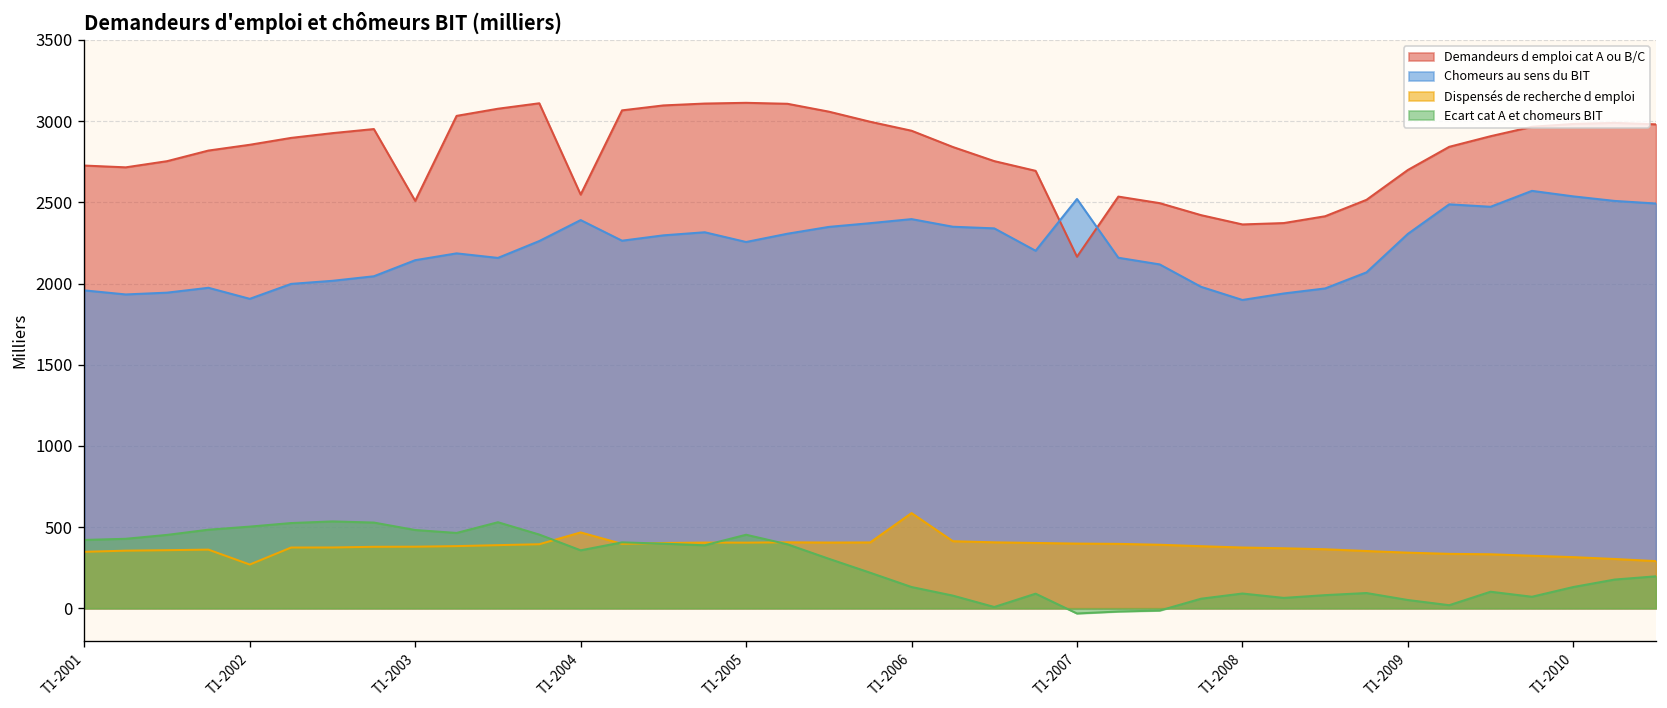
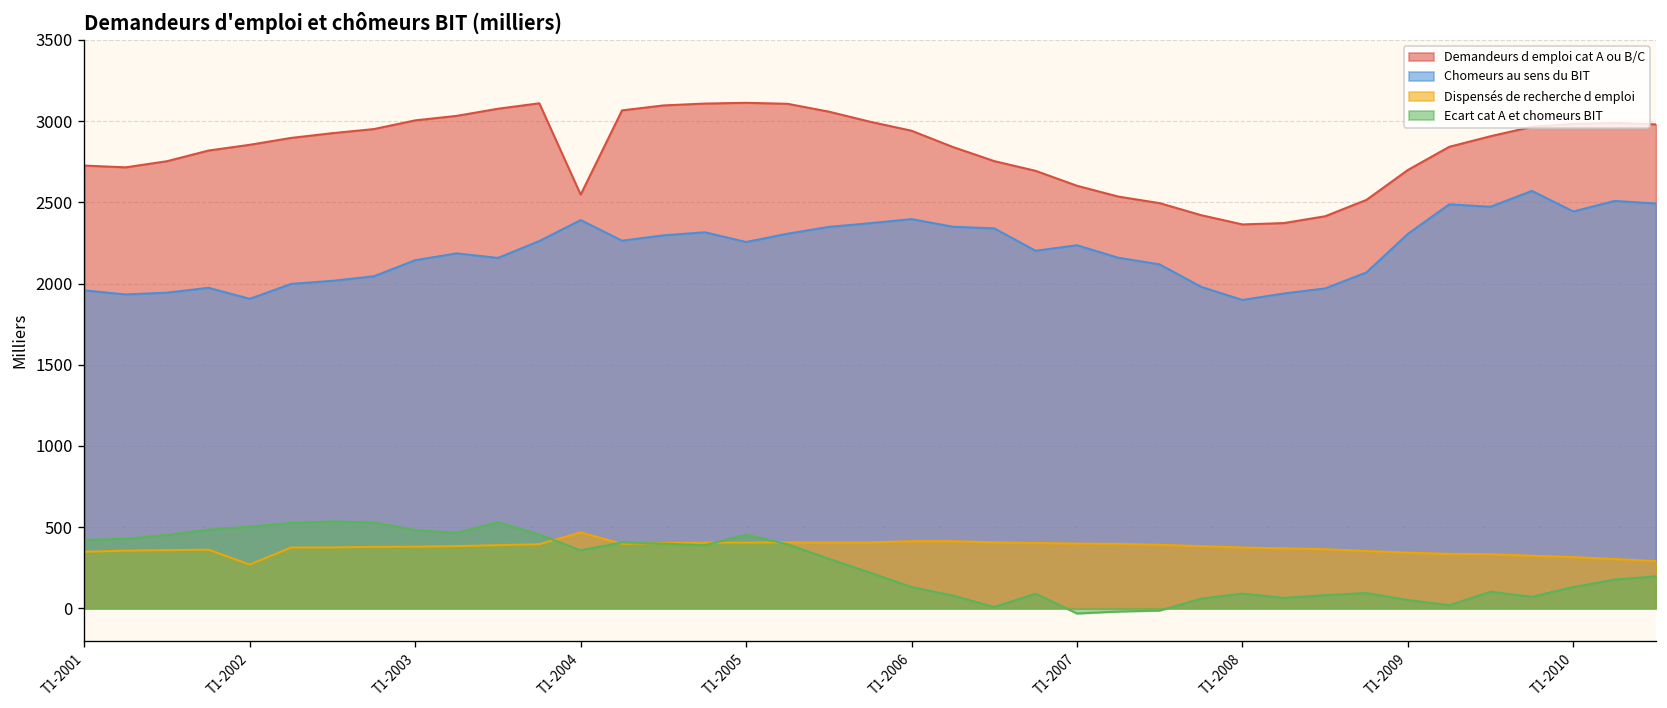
Demandeurs d emploi cat A ou B/C, T1-2003: 2510 -> 3010
Dispensés de recherche d emploi, T1-2006: 590 -> 410
Demandeurs d emploi cat A ou B/C, T1-2007: 2170 -> 2600
Chomeurs au sens du BIT, T1-2007: 2520 -> 2240
Chomeurs au sens du BIT, T1-2010: 2540 -> 2440
